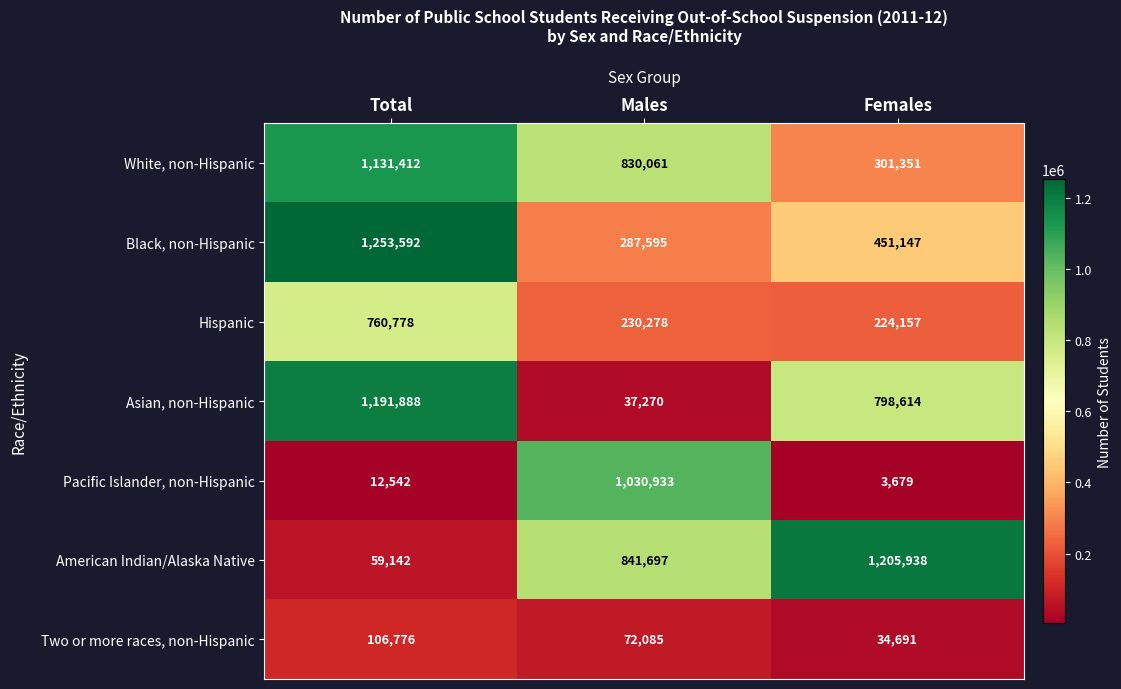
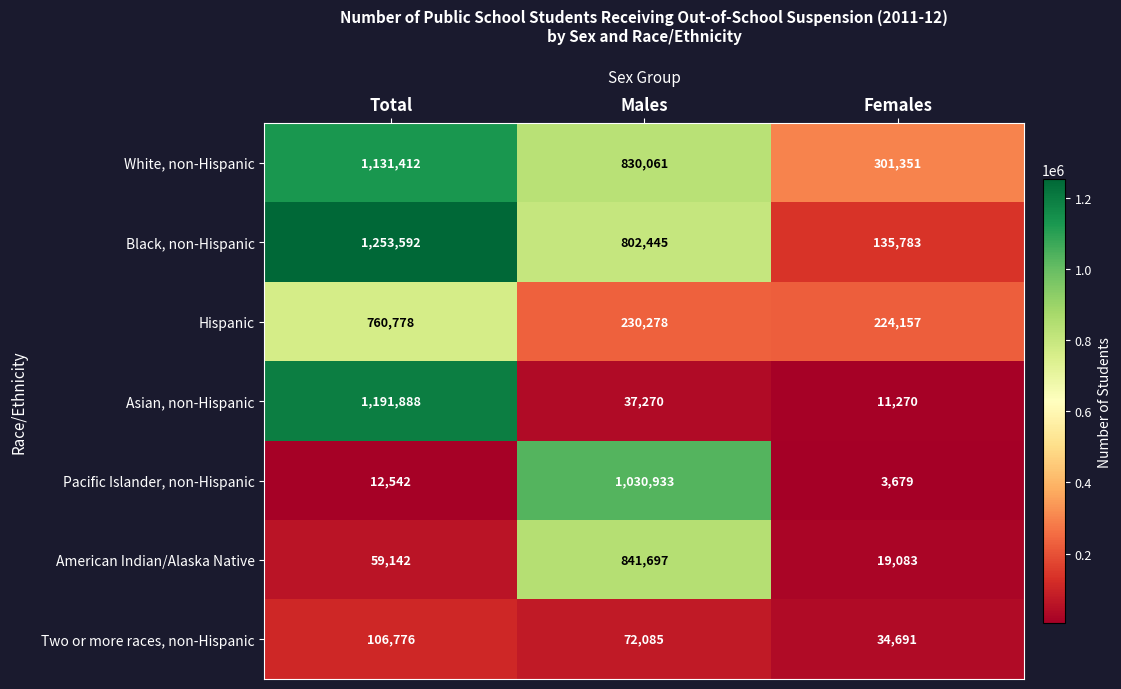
Black, non-Hispanic, Males: 287,595 -> 802,445
Black, non-Hispanic, Females: 451,147 -> 135,783
Asian, non-Hispanic, Females: 798,614 -> 11,270
American Indian/Alaska Native, Females: 1,205,938 -> 19,083
